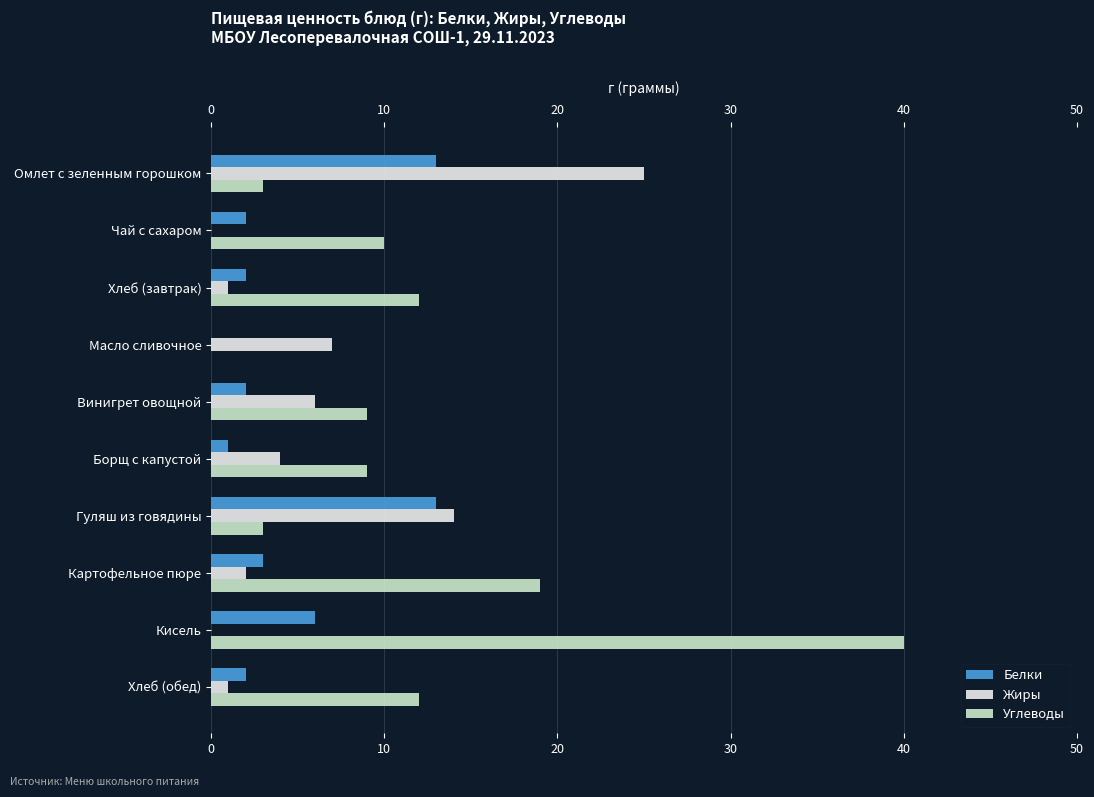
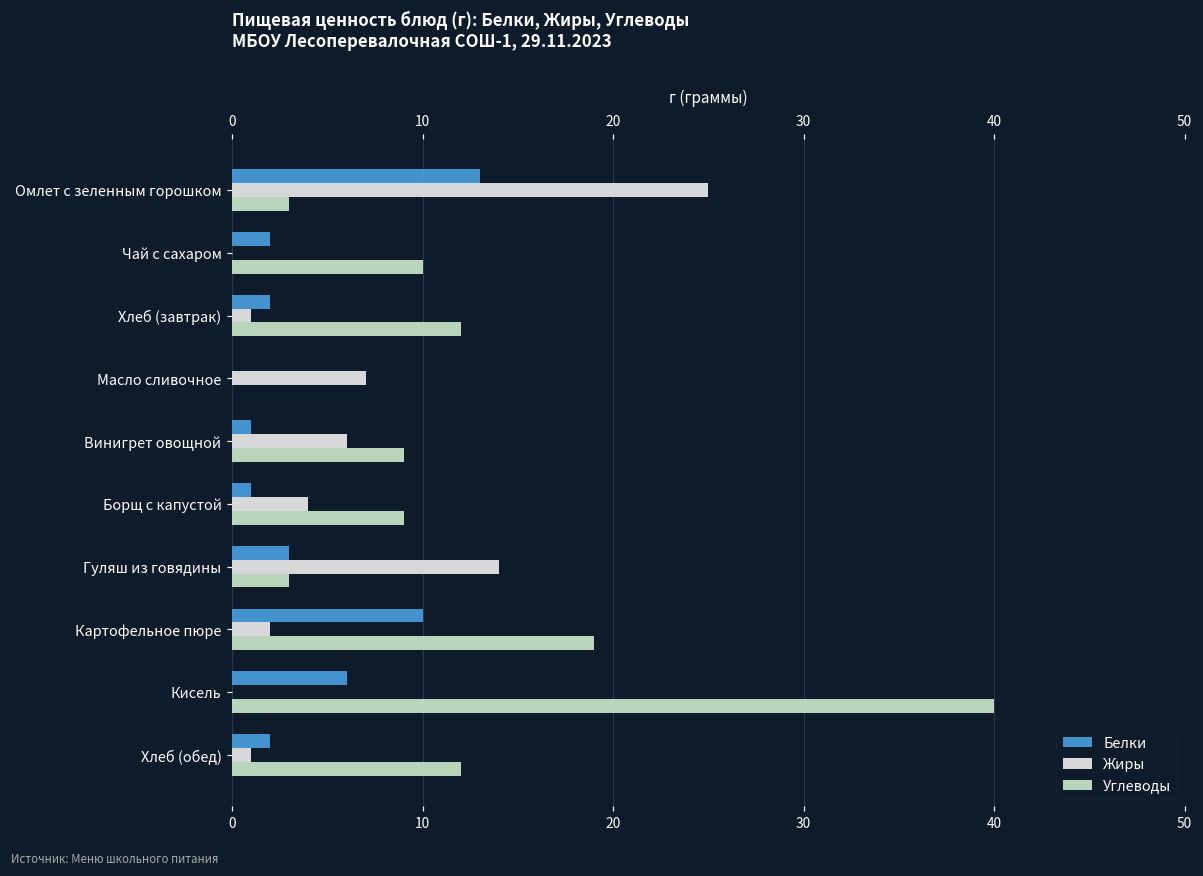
Белки, Винигрет овощной: 2 -> 1
Белки, Гуляш из говядины: 13 -> 3
Белки, Картофельное пюре: 3 -> 10
